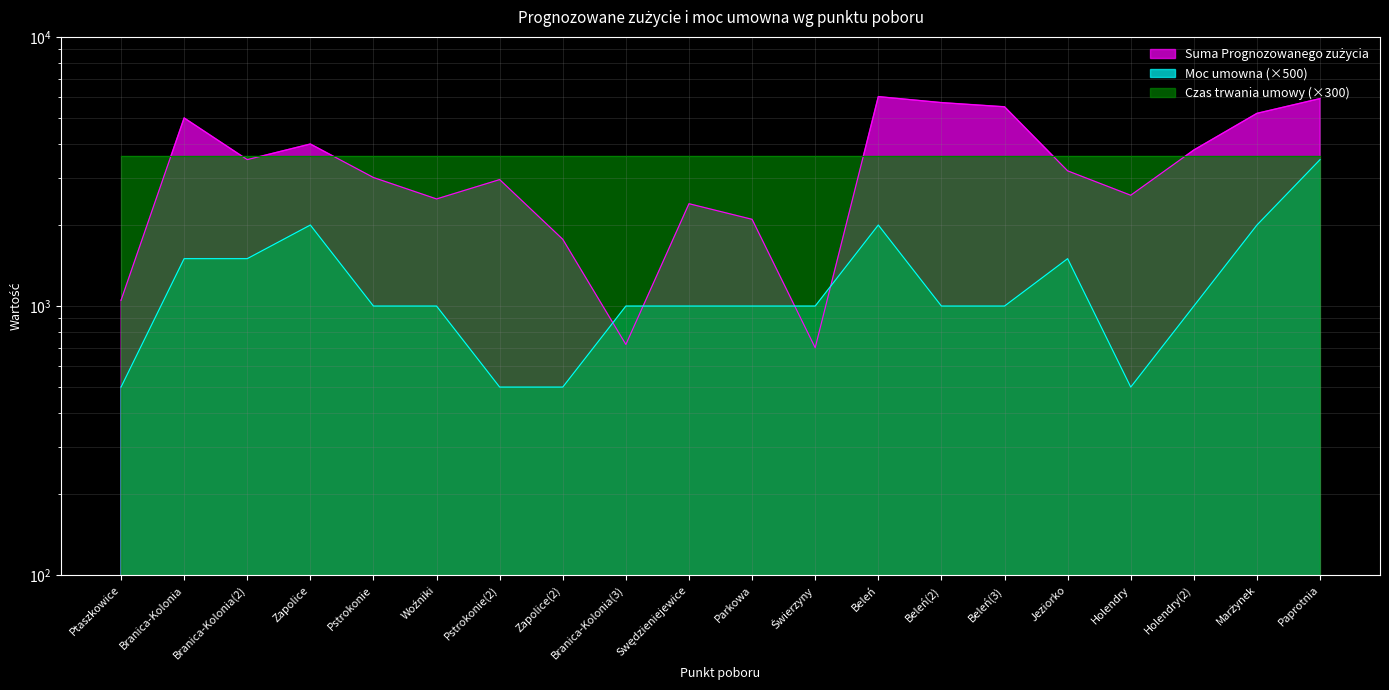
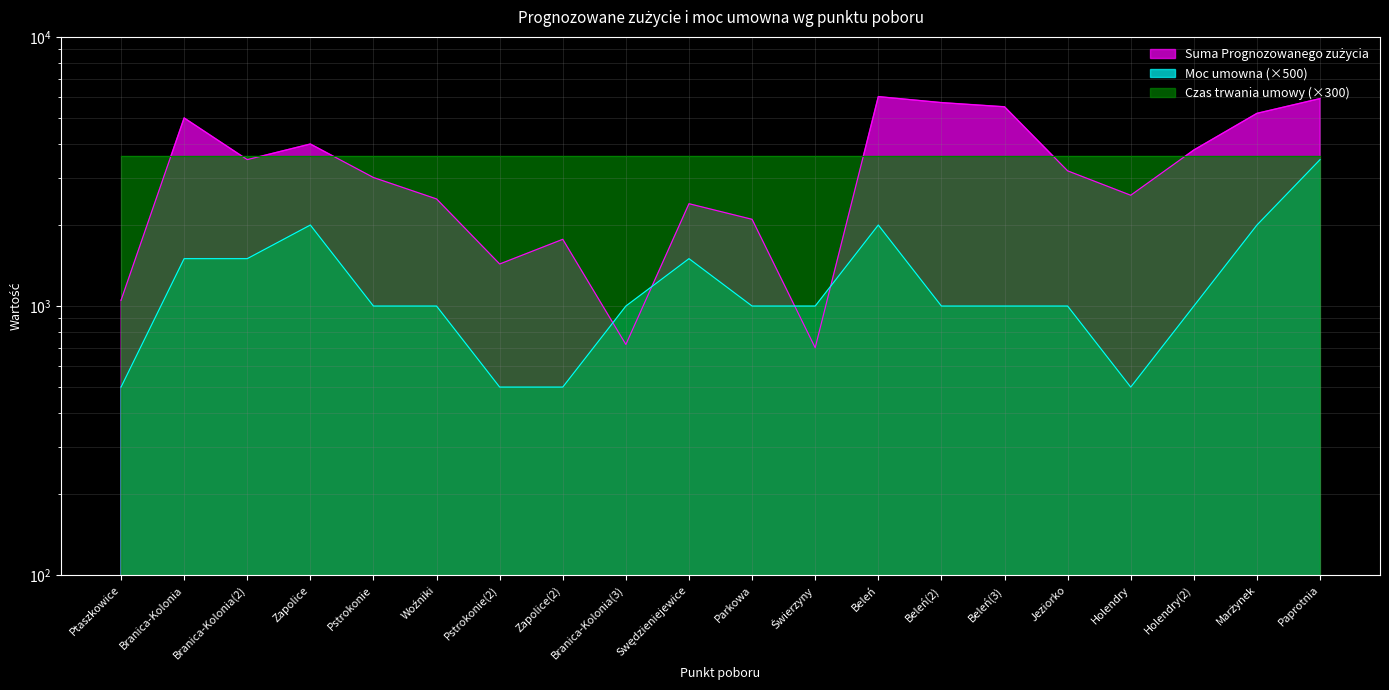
Suma Prognozowanego zużycia, Pstrokonie(2): 3000 -> 1400
Moc umowna (×500), Swędzieniejewice: 1000 -> 1500
Moc umowna (×500), Jeziorko: 1500 -> 1000
